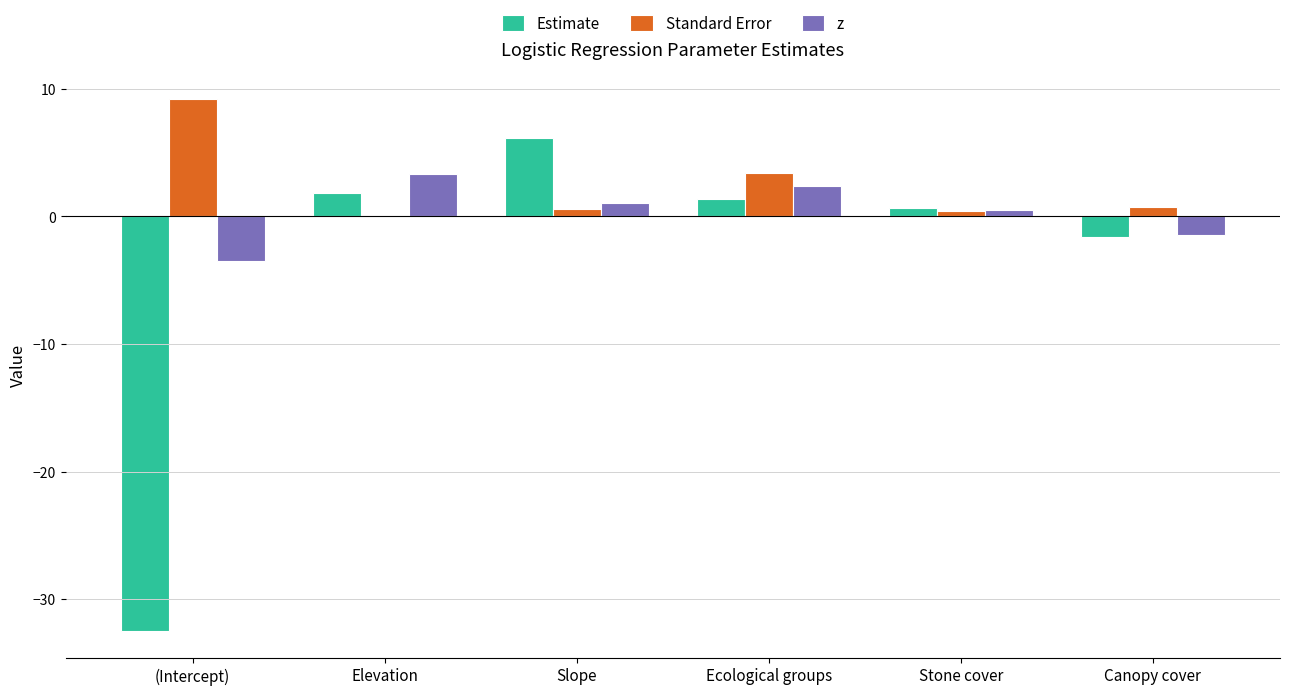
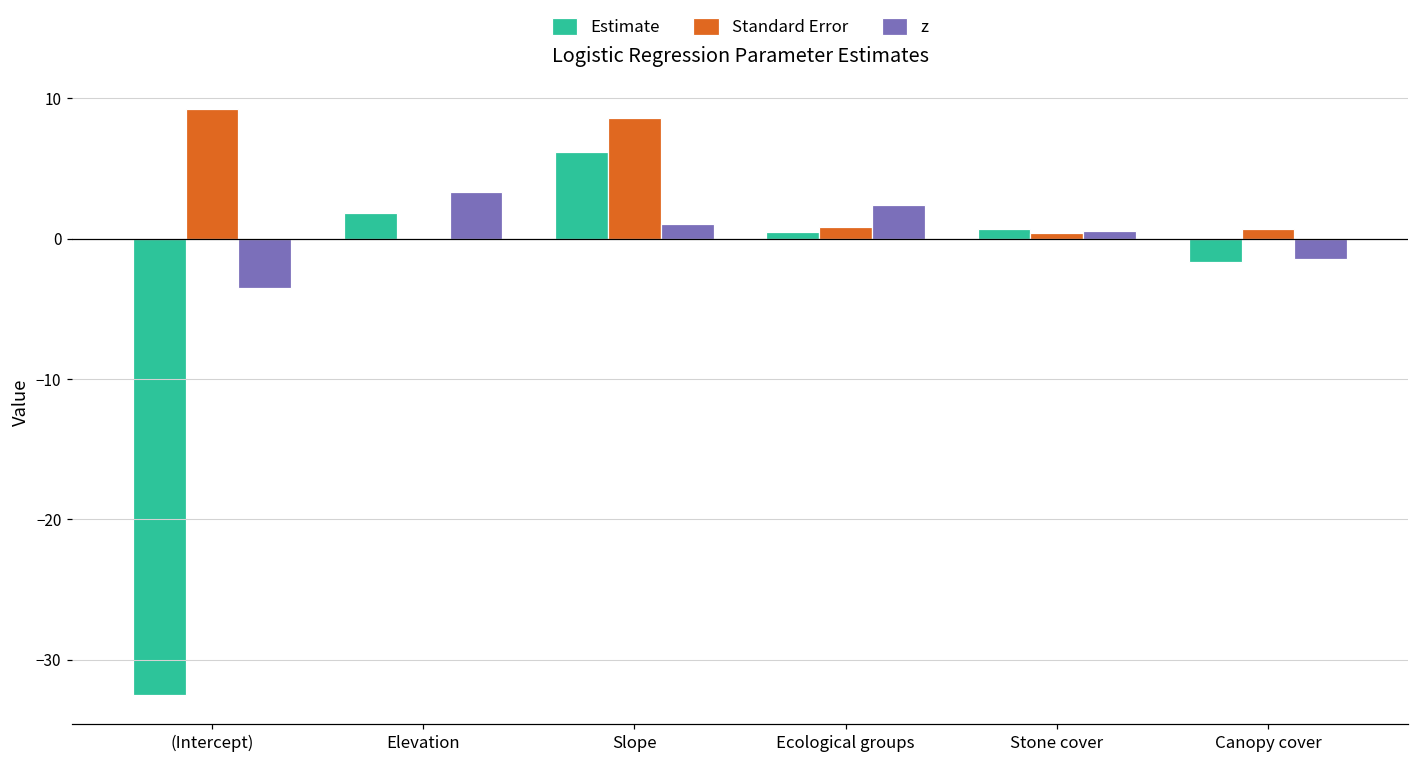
Standard Error, Slope: 0.6 -> 8.6
Estimate, Ecological groups: 1.3 -> 0.5
Standard Error, Ecological groups: 3.4 -> 0.8
